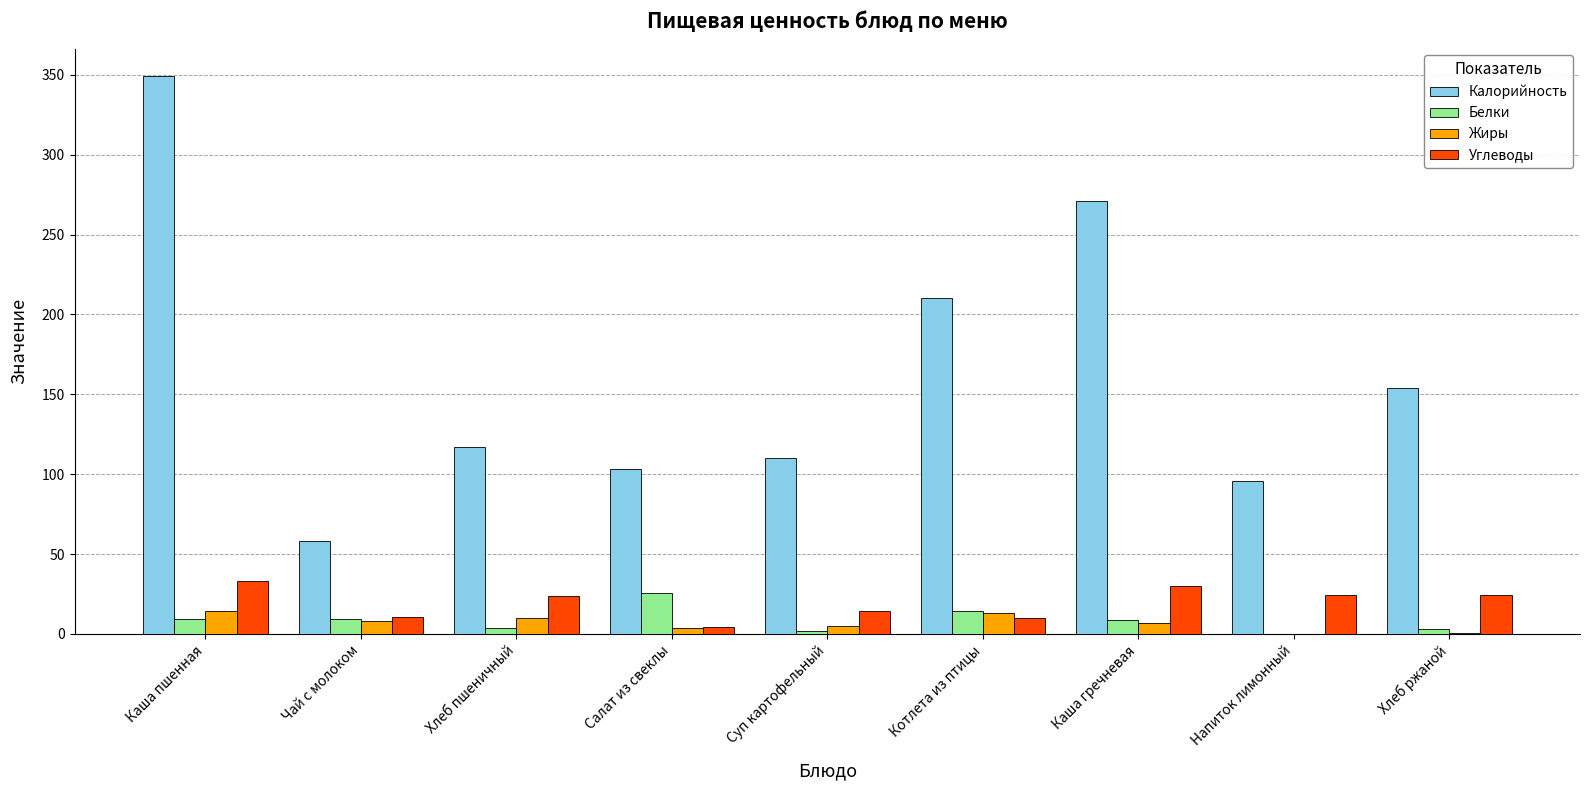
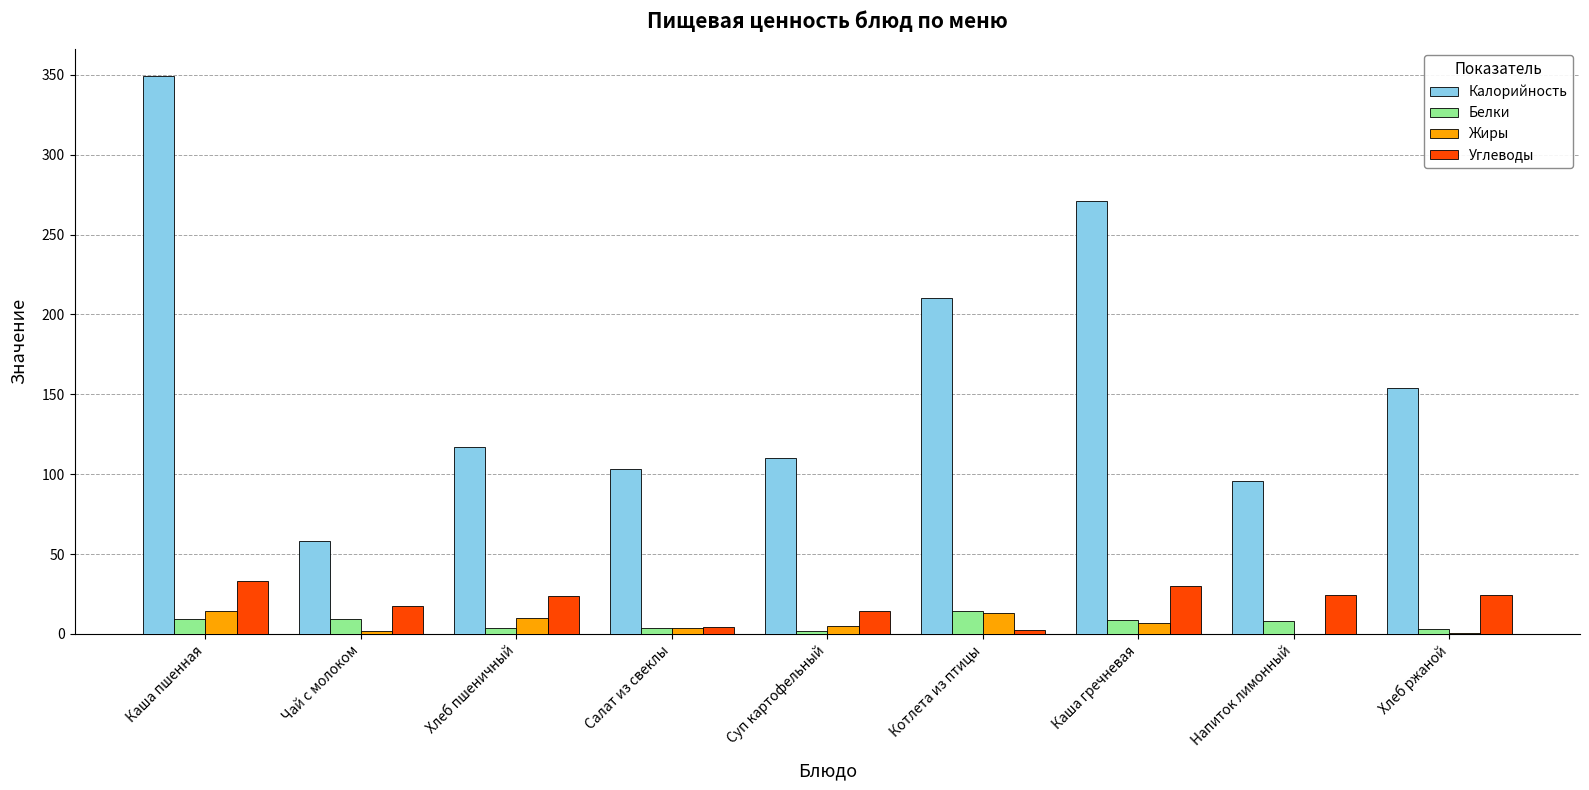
Жиры, Чай с молоком: 8 -> 2
Углеводы, Чай с молоком: 11 -> 17
Белки, Салат из свеклы: 26 -> 4
Углеводы, Котлета из птицы: 10 -> 3
Белки, Напиток лимонный: 0 -> 8
